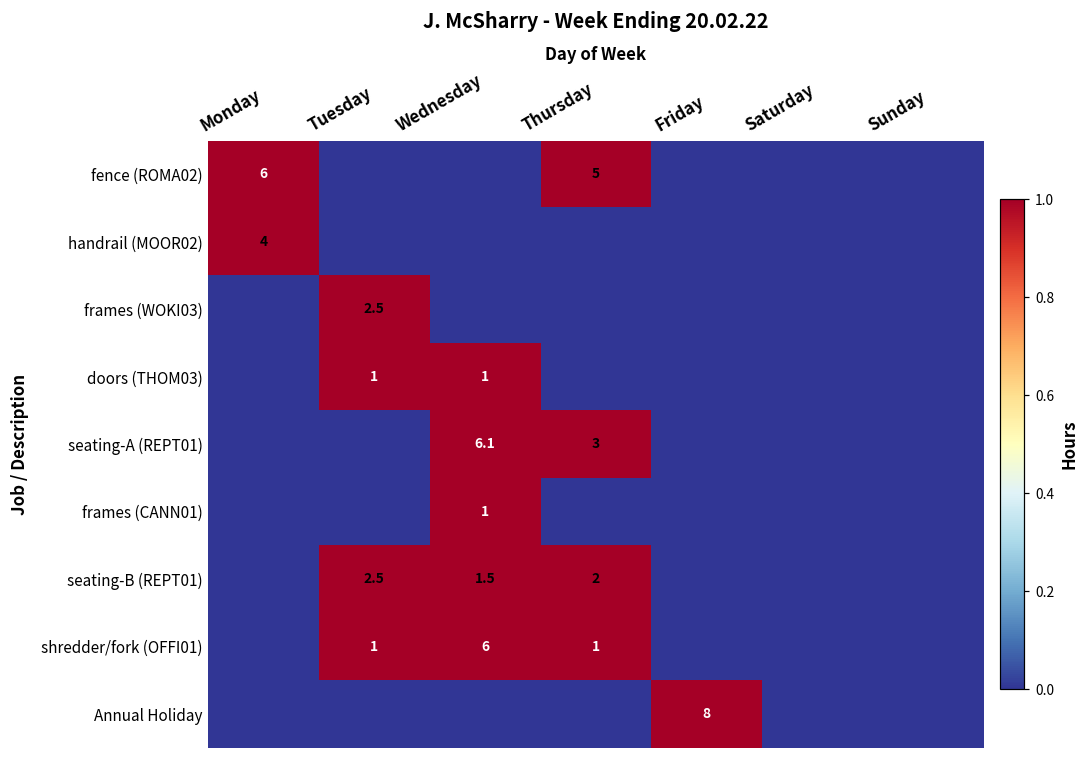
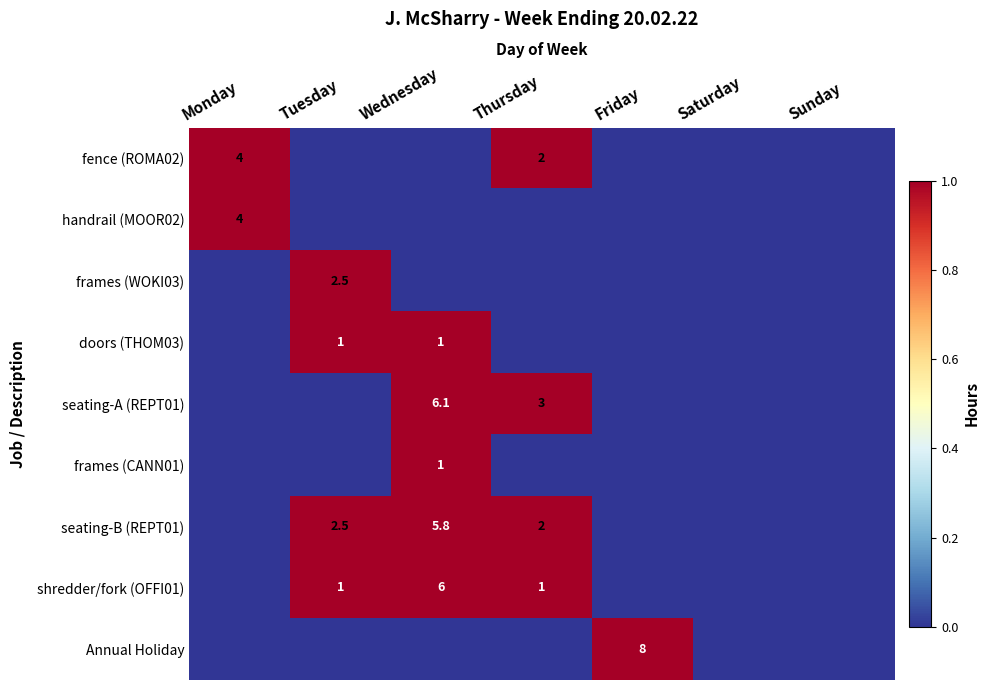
fence (ROMA02), Monday: 6 -> 4
fence (ROMA02), Thursday: 5 -> 2
seating-B (REPT01), Wednesday: 1.5 -> 5.8
